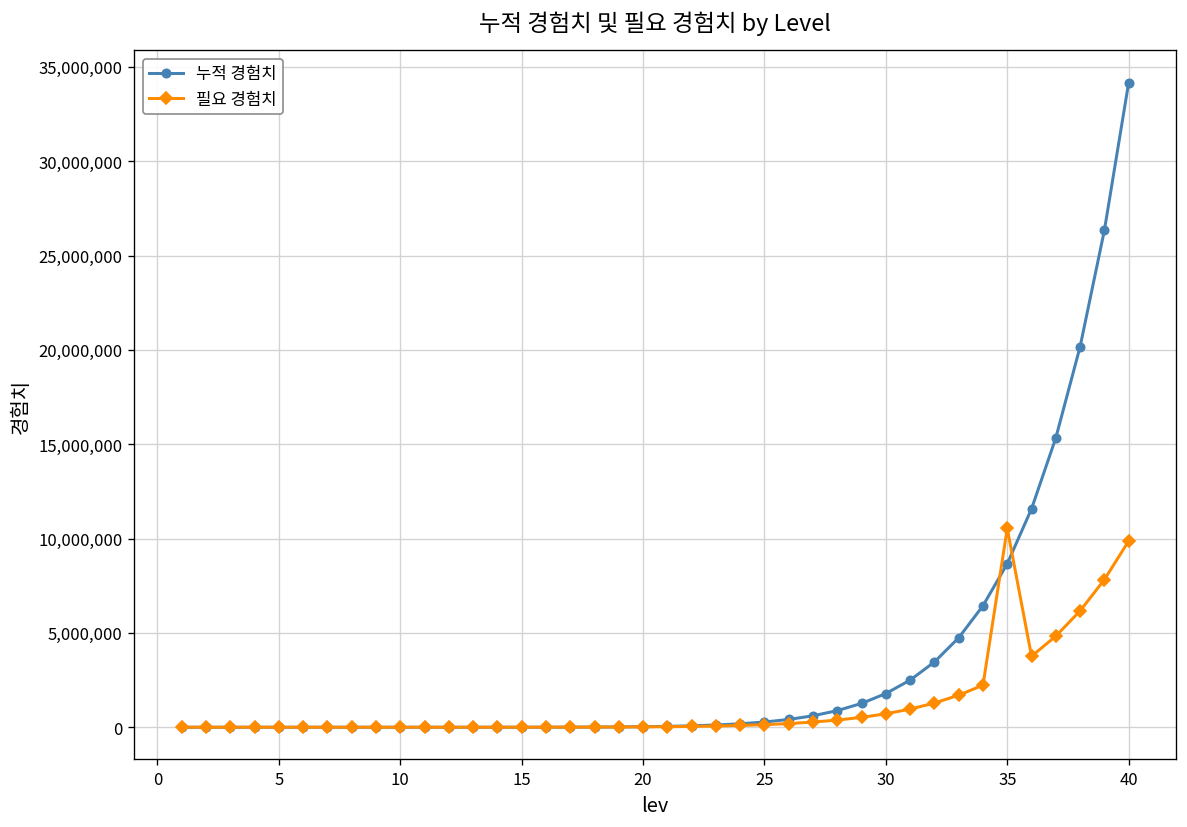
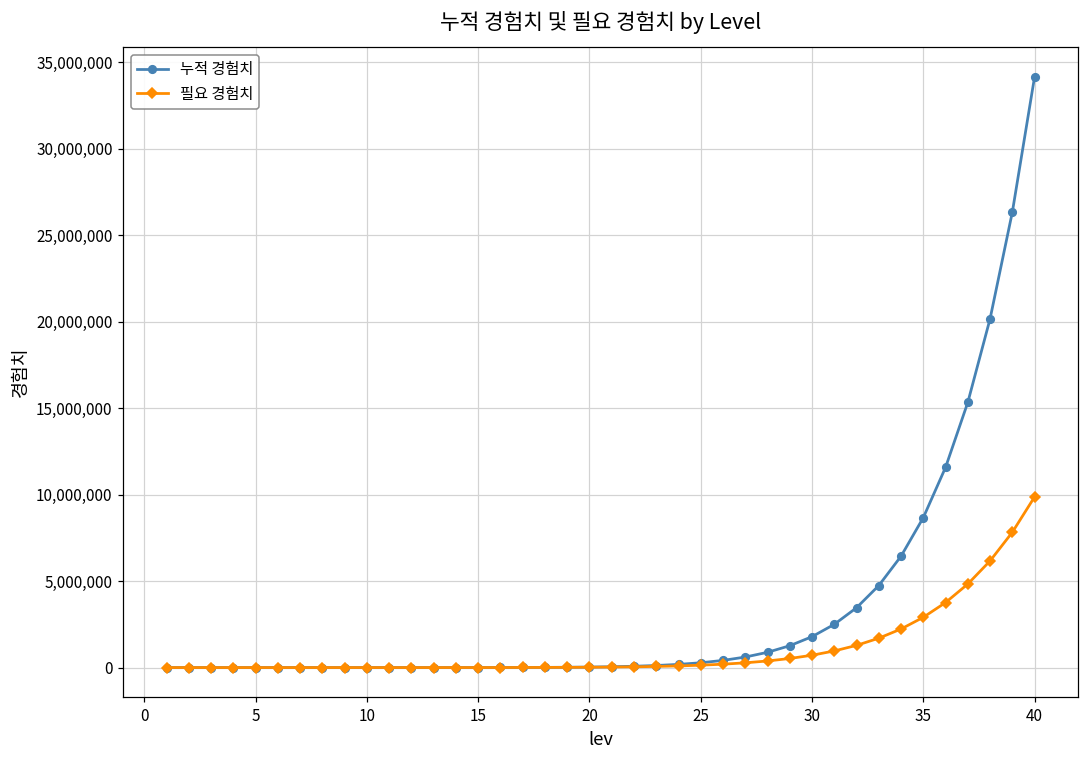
필요 경험치, 35: 10,500,000 -> 2,900,000
